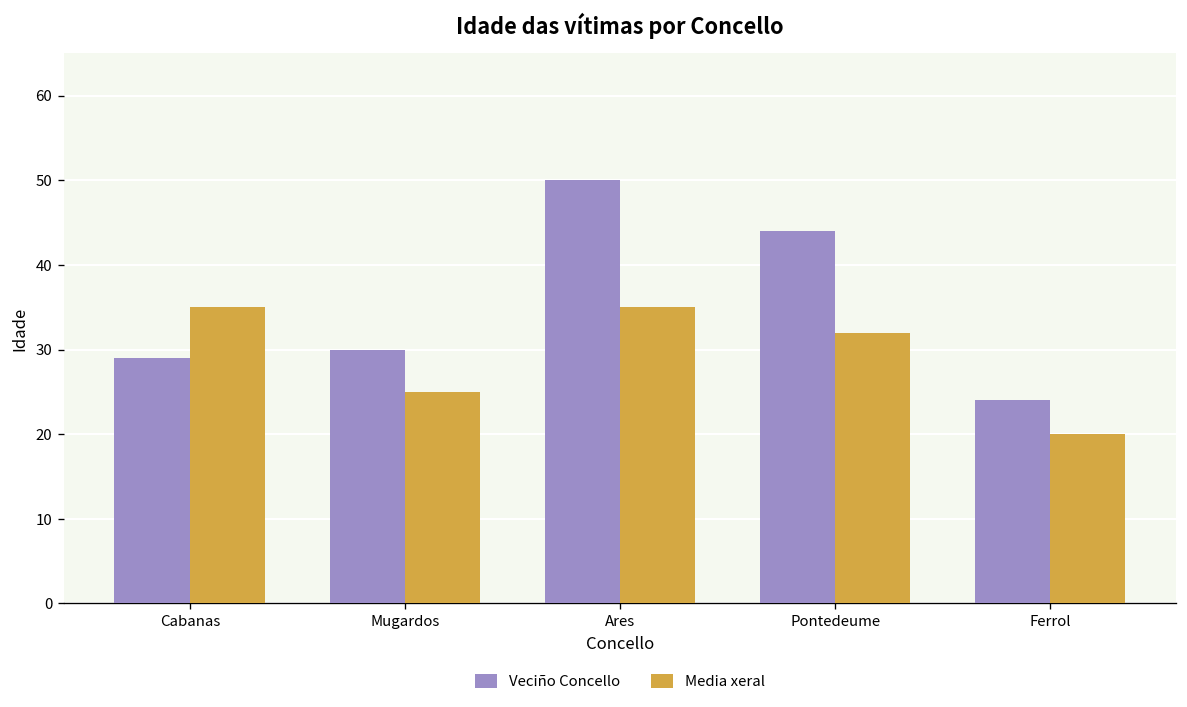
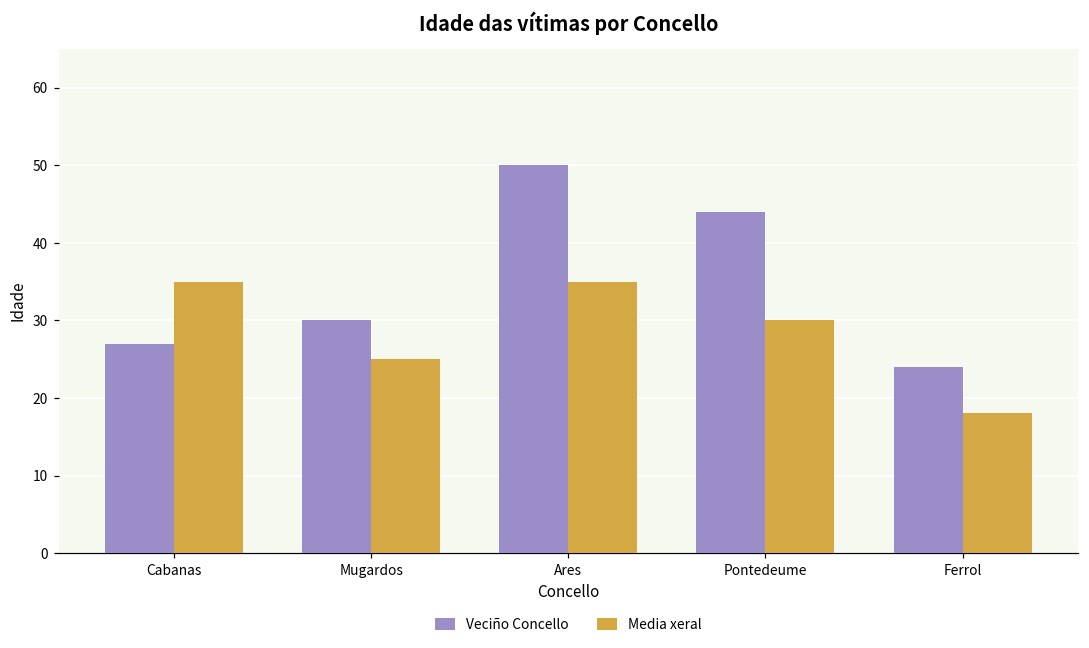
Veciño Concello, Cabanas: 29 -> 27
Media xeral, Pontedeume: 32 -> 30
Media xeral, Ferrol: 20 -> 18
